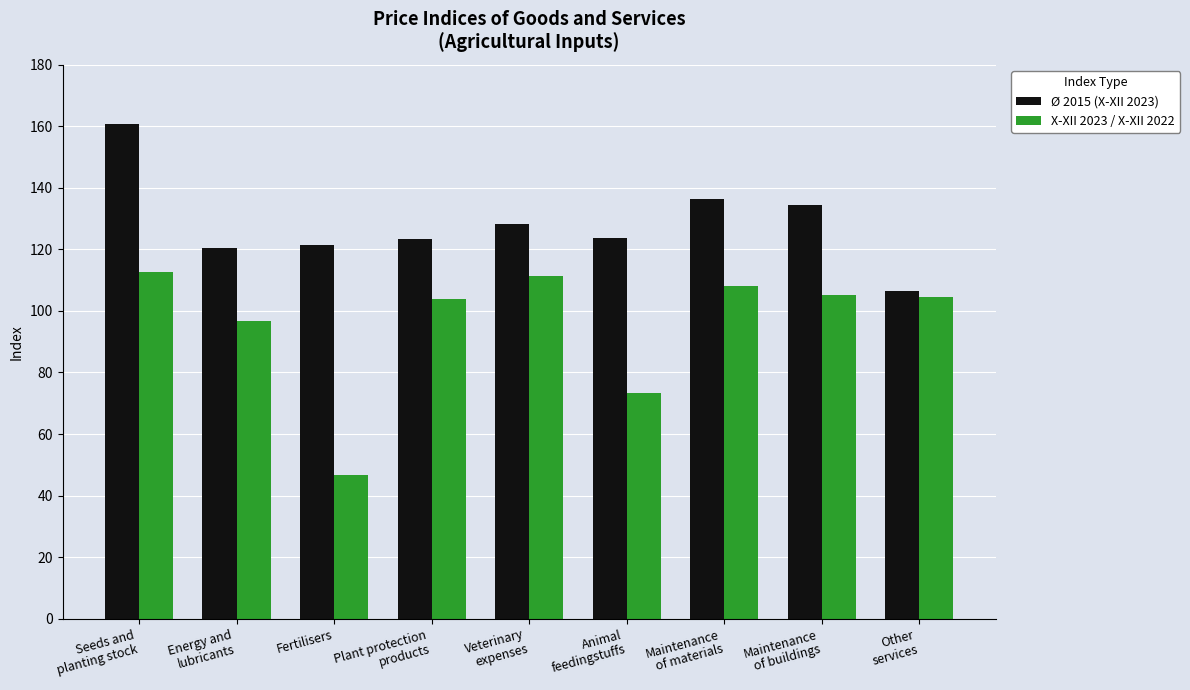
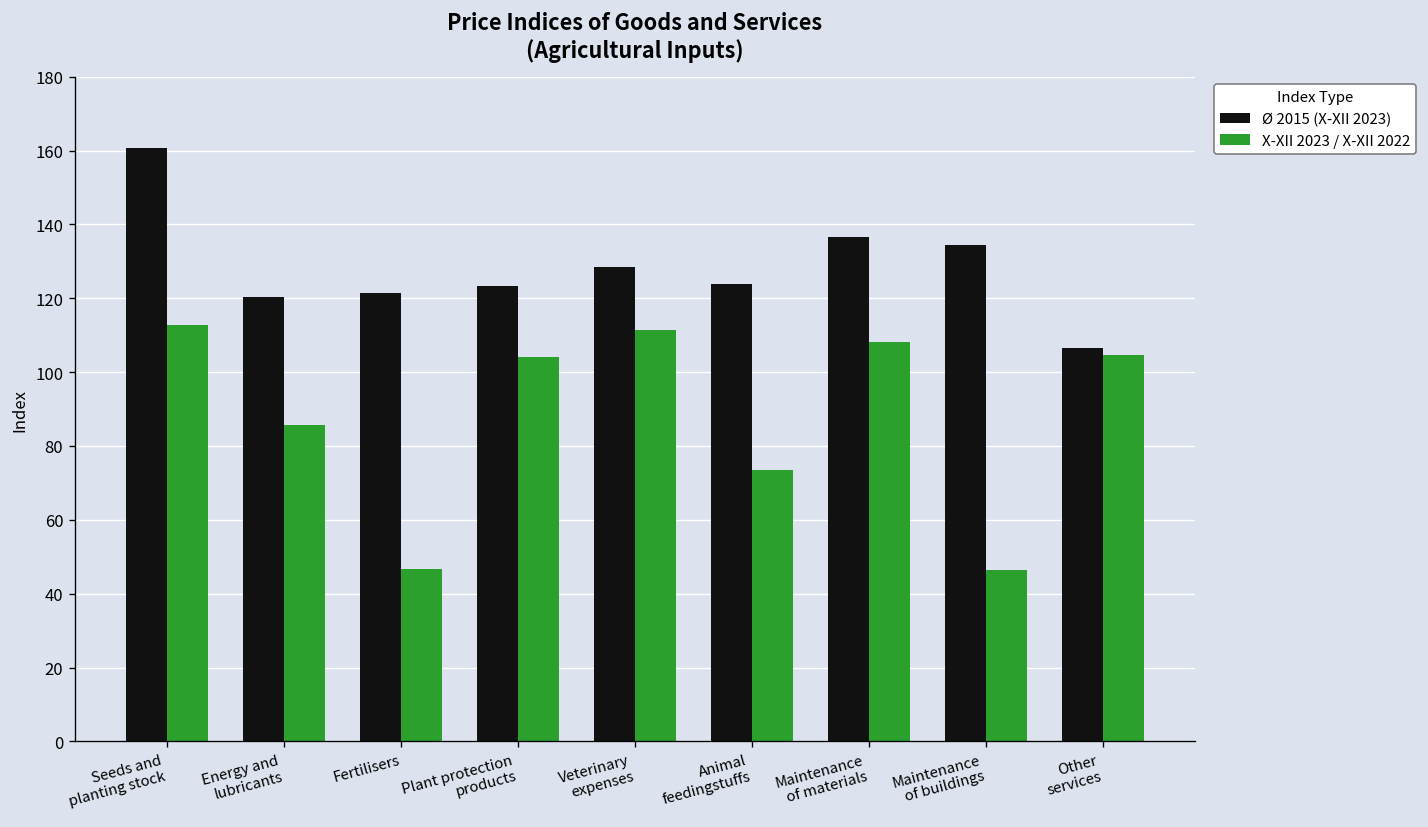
X-XII 2023 / X-XII 2022, Energy and lubricants: 97 -> 86
X-XII 2023 / X-XII 2022, Maintenance of buildings: 105 -> 46
